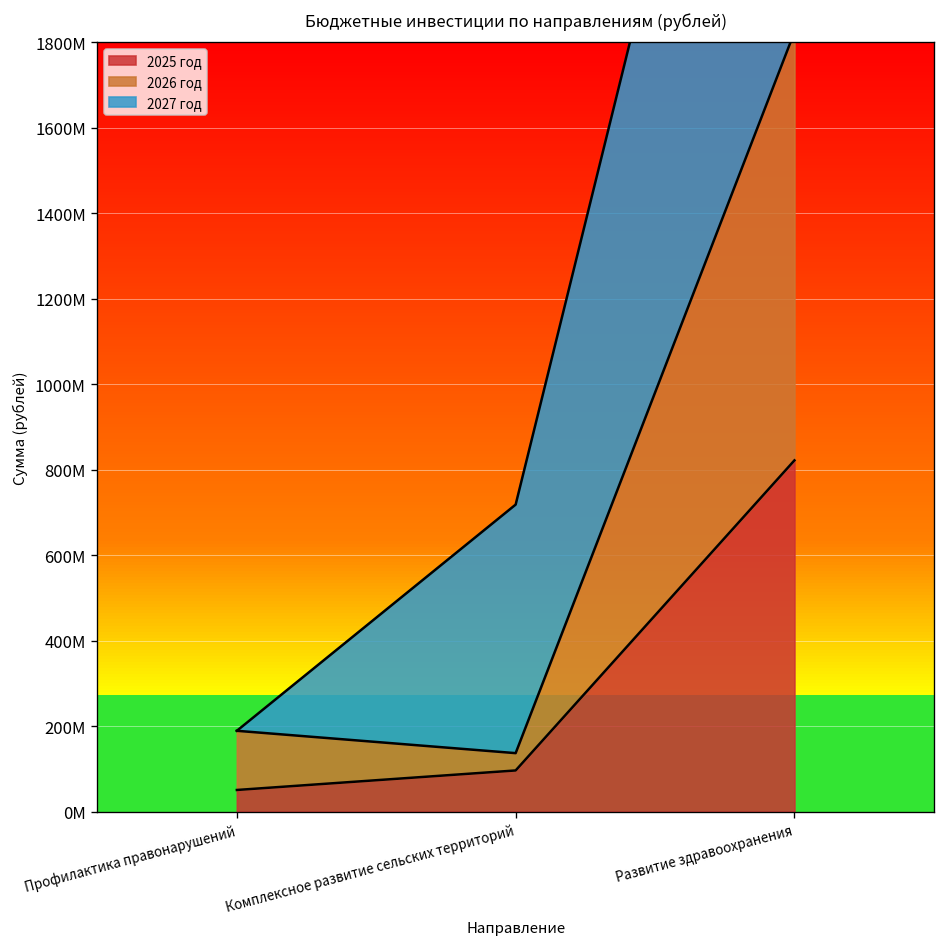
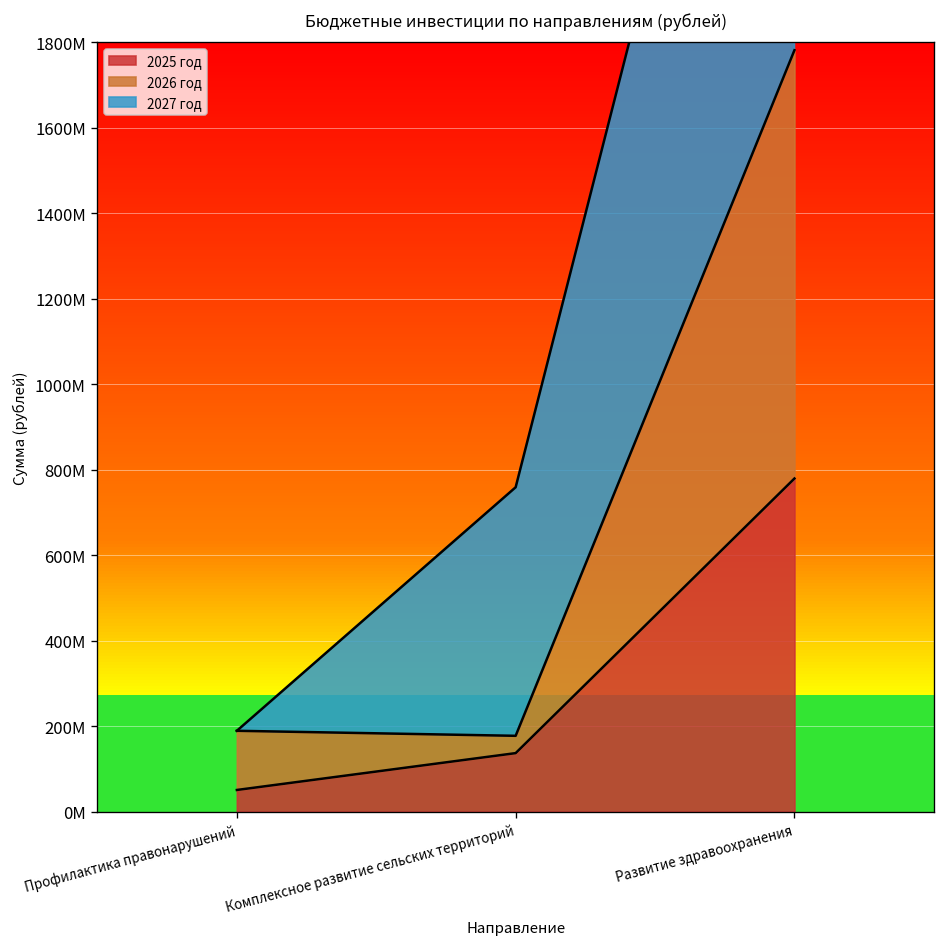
2025 год, Комплексное развитие сельских территорий: 100000000 -> 140000000
2025 год, Развитие здравоохранения: 820000000 -> 780000000
